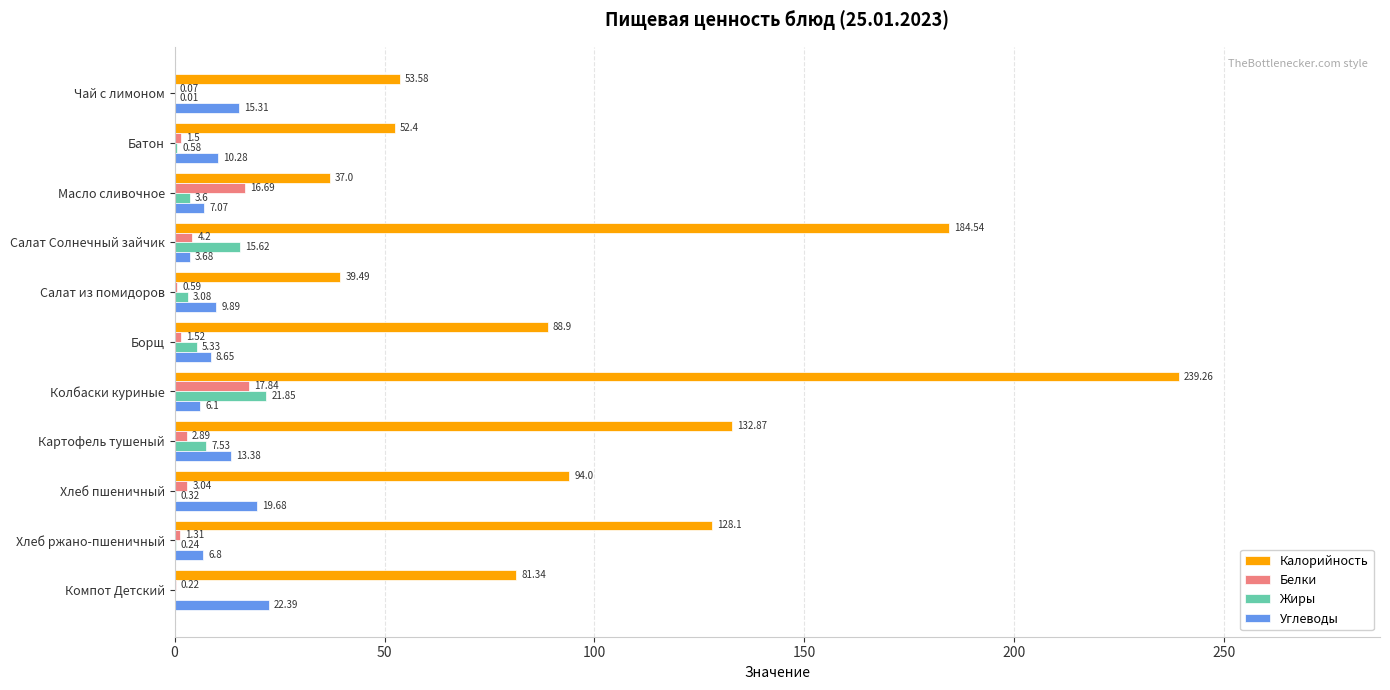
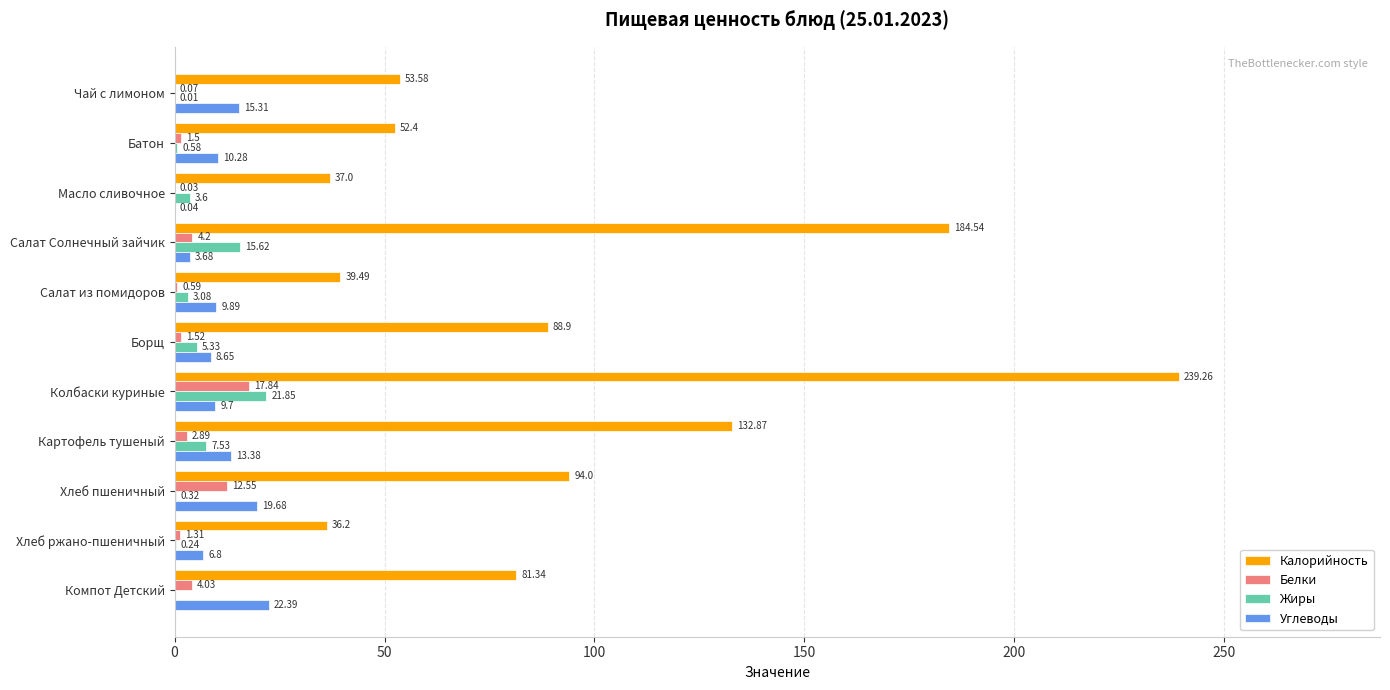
Белки, Масло сливочное: 16.69 -> 0.03
Углеводы, Масло сливочное: 7.07 -> 0.04
Углеводы, Колбаски куриные: 6.1 -> 9.7
Белки, Хлеб пшеничный: 3.04 -> 12.55
Калорийность, Хлеб ржано-пшеничный: 128.1 -> 36.2
Белки, Компот Детский: 0.22 -> 4.03
